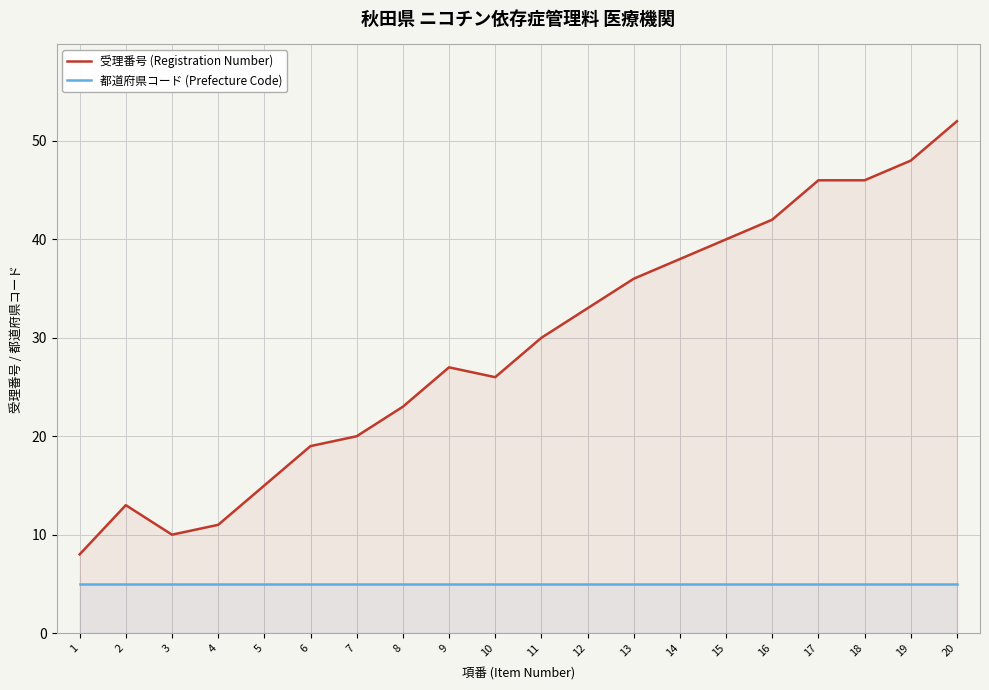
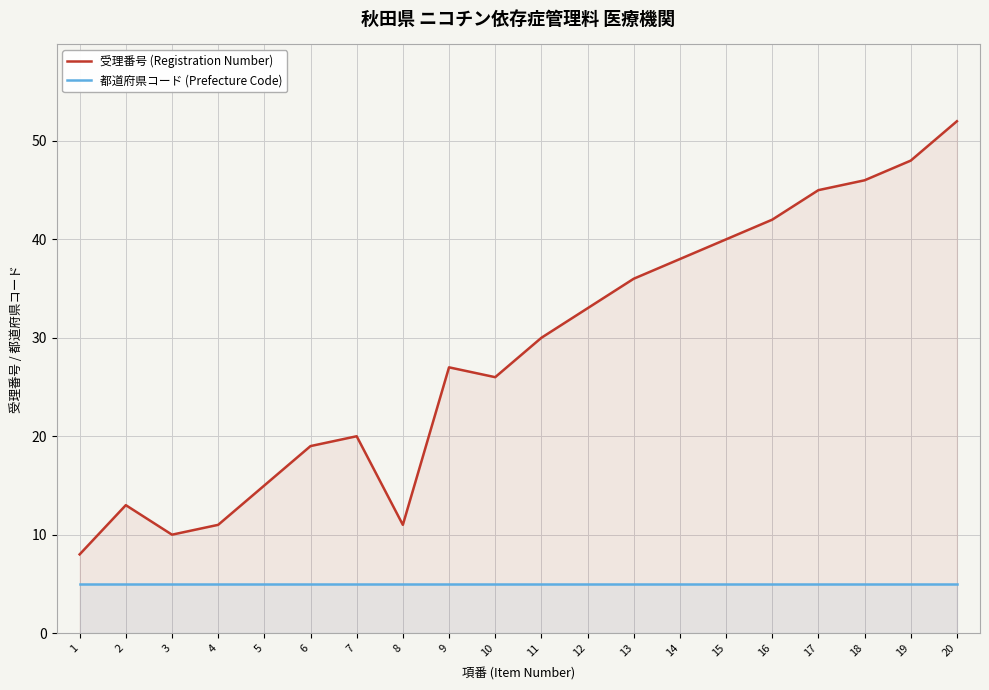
受理番号 (Registration Number), 8: 23 -> 11
受理番号 (Registration Number), 17: 46 -> 45
